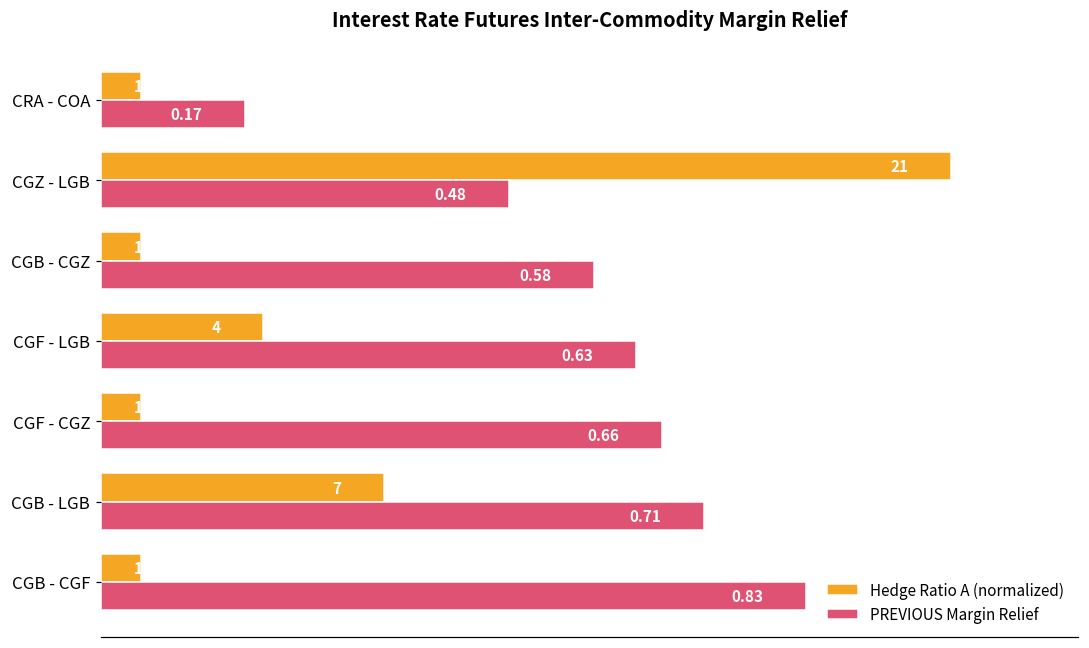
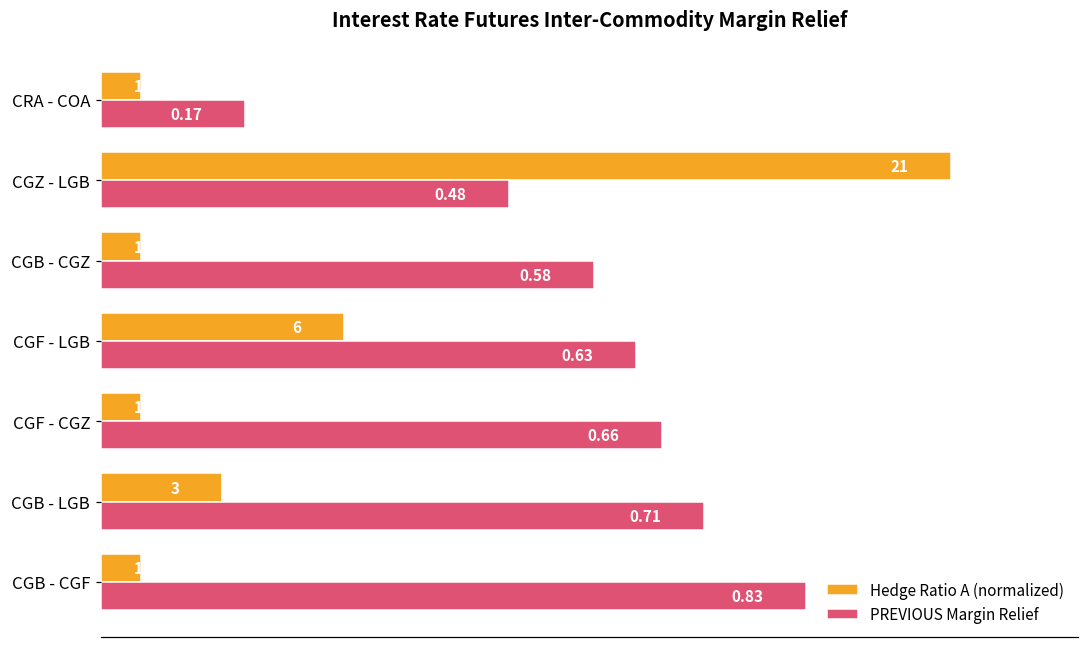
Hedge Ratio A (normalized), CGF - LGB: 4 -> 6
Hedge Ratio A (normalized), CGB - LGB: 7 -> 3
